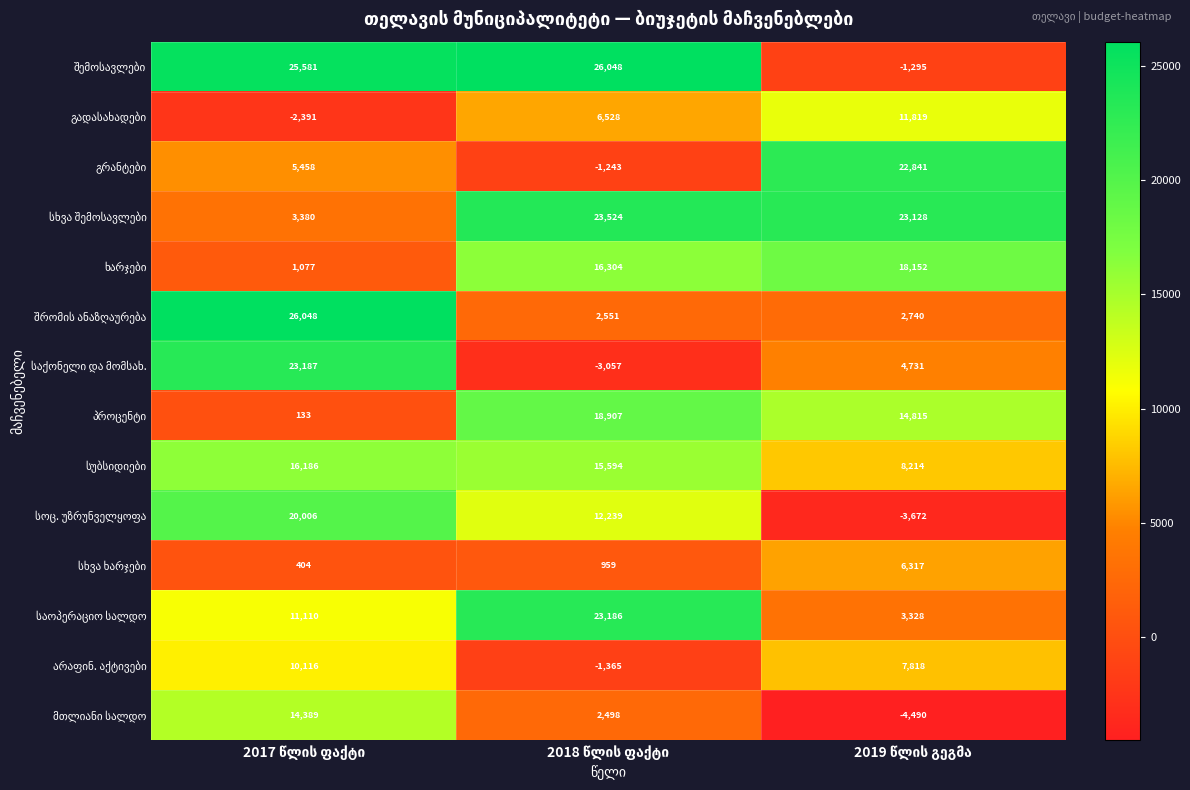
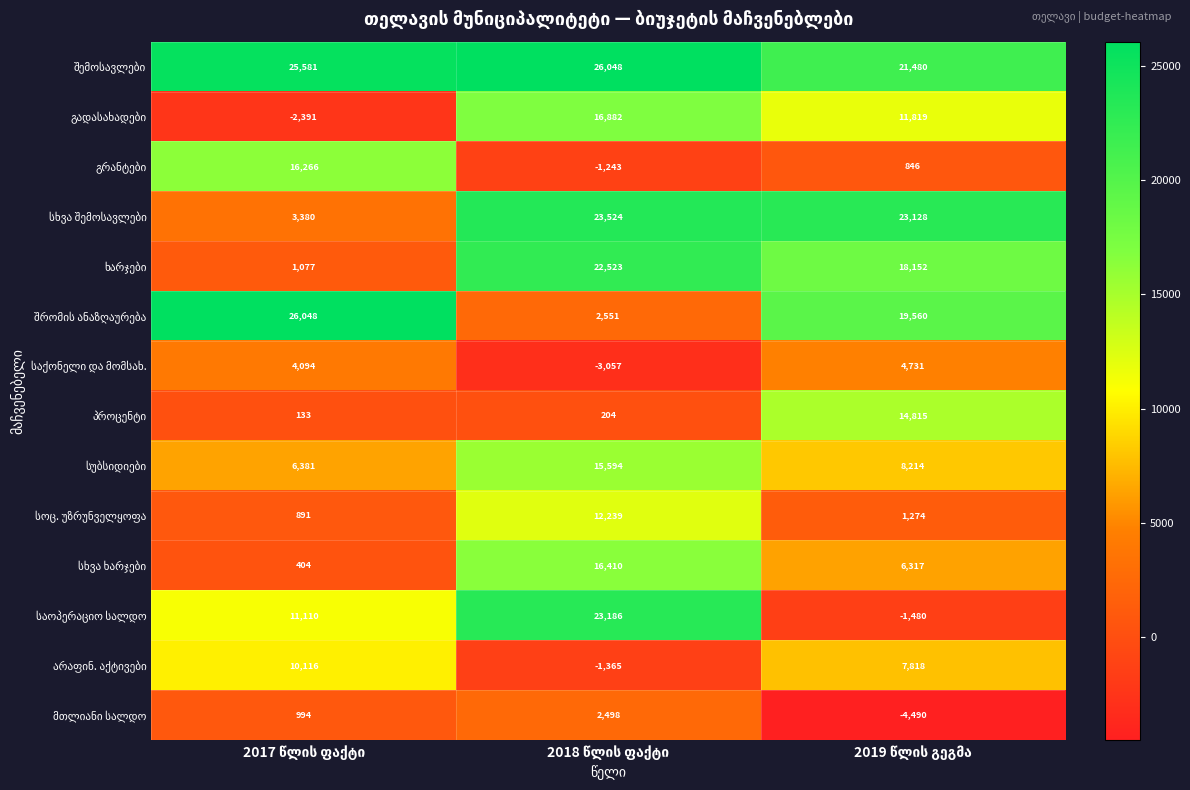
შემოსავლები, 2019 წლის გეგმა: -1,295 -> 21,480
გადასახადები, 2018 წლის ფაქტი: 6,528 -> 16,882
გრანტები, 2017 წლის ფაქტი: 5,458 -> 16,266
გრანტები, 2019 წლის გეგმა: 22,841 -> 846
ხარჯები, 2018 წლის ფაქტი: 16,304 -> 22,523
შრომის ანაზღაურება, 2019 წლის გეგმა: 2,740 -> 19,560
საქონელი და მომსახ., 2017 წლის ფაქტი: 23,187 -> 4,094
პროცენტი, 2018 წლის ფაქტი: 18,907 -> 204
სუბსიდიები, 2017 წლის ფაქტი: 16,186 -> 6,381
სოც. უზრუნველყოფა, 2017 წლის ფაქტი: 20,006 -> 891
სოც. უზრუნველყოფა, 2019 წლის გეგმა: -3,672 -> 1,274
სხვა ხარჯები, 2018 წლის ფაქტი: 959 -> 16,410
საოპერაციო სალდო, 2019 წლის გეგმა: 3,328 -> -1,480
მთლიანი სალდო, 2017 წლის ფაქტი: 14,389 -> 994
